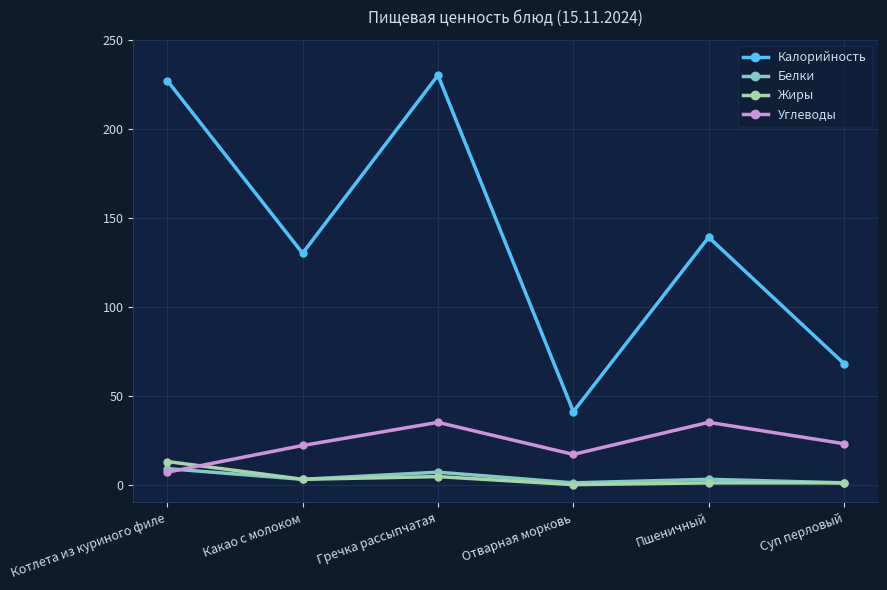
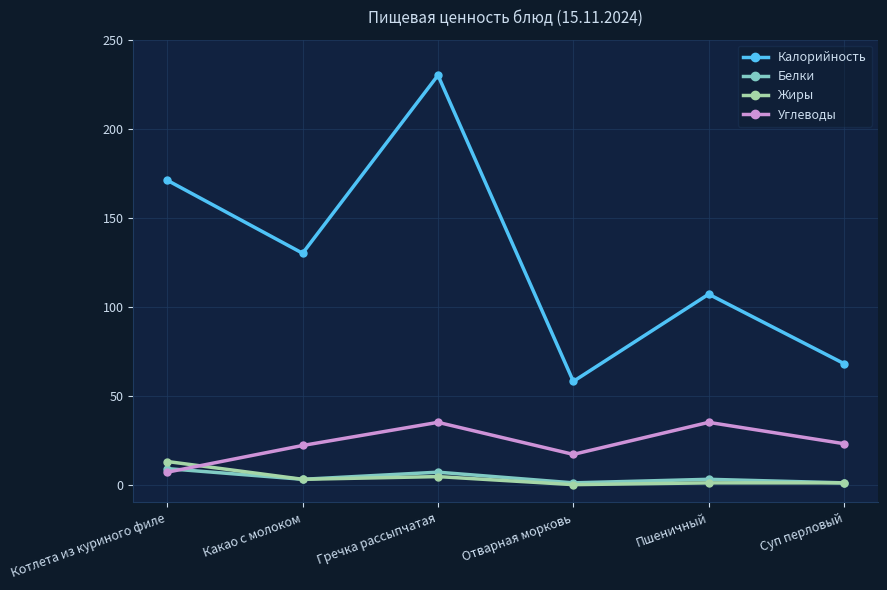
Калорийность, Котлета из куриного филе: 227 -> 171
Калорийность, Отварная морковь: 41 -> 58
Калорийность, Пшеничный: 139 -> 107
